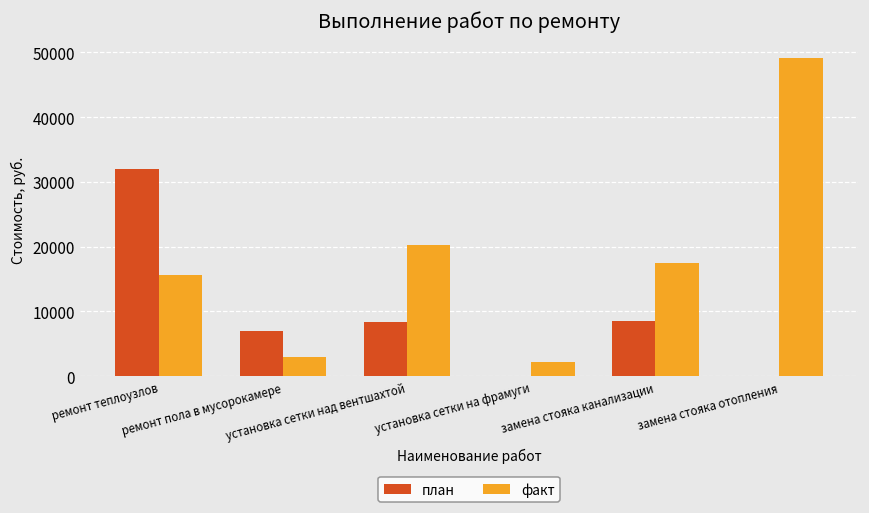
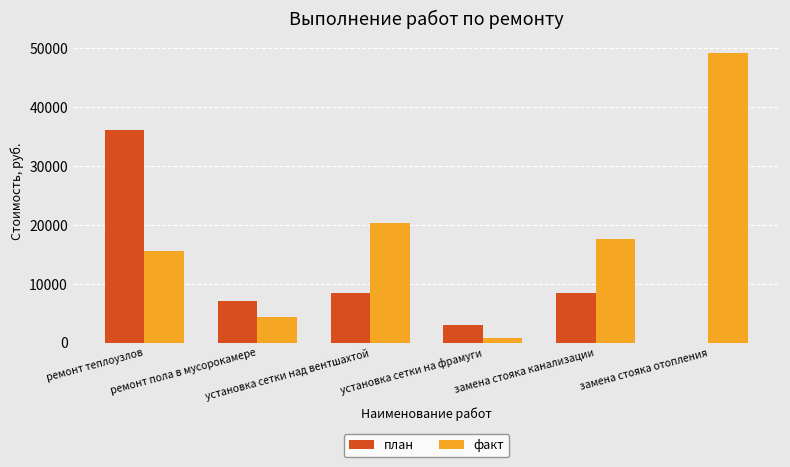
план, ремонт теплоузлов: 32000 -> 36000
факт, ремонт пола в мусорокамере: 3000 -> 4000
план, установка сетки на фрамуги: 0 -> 3000
факт, установка сетки на фрамуги: 2000 -> 1000
